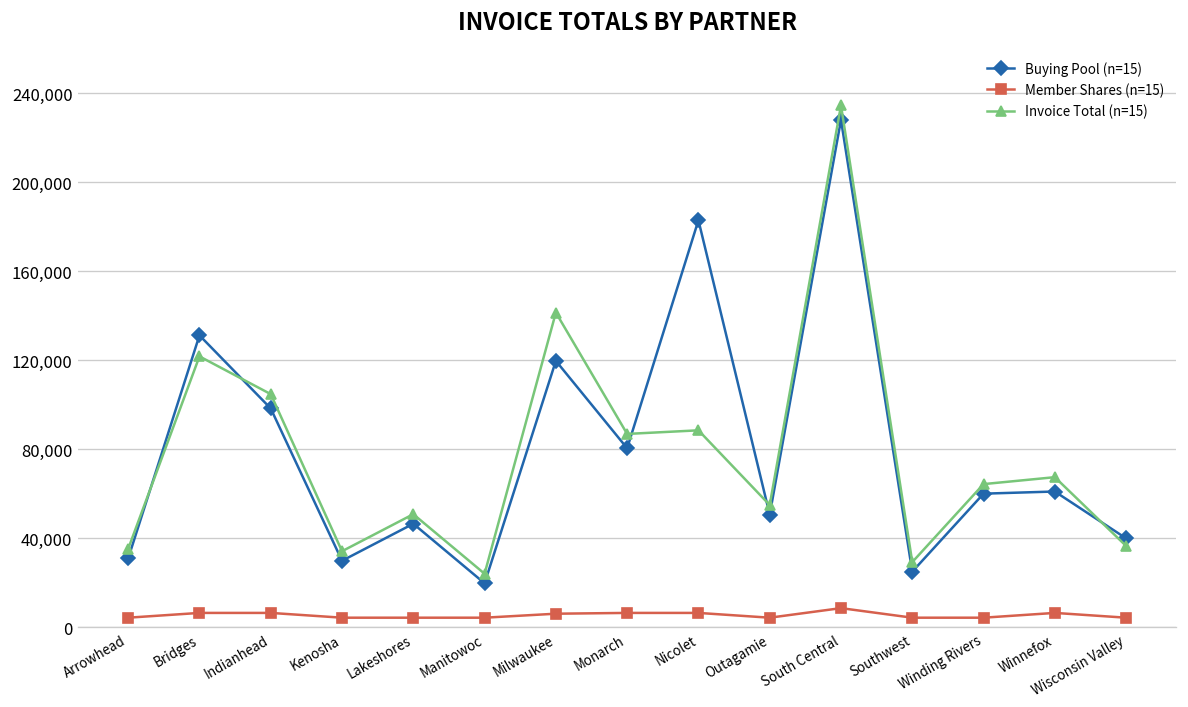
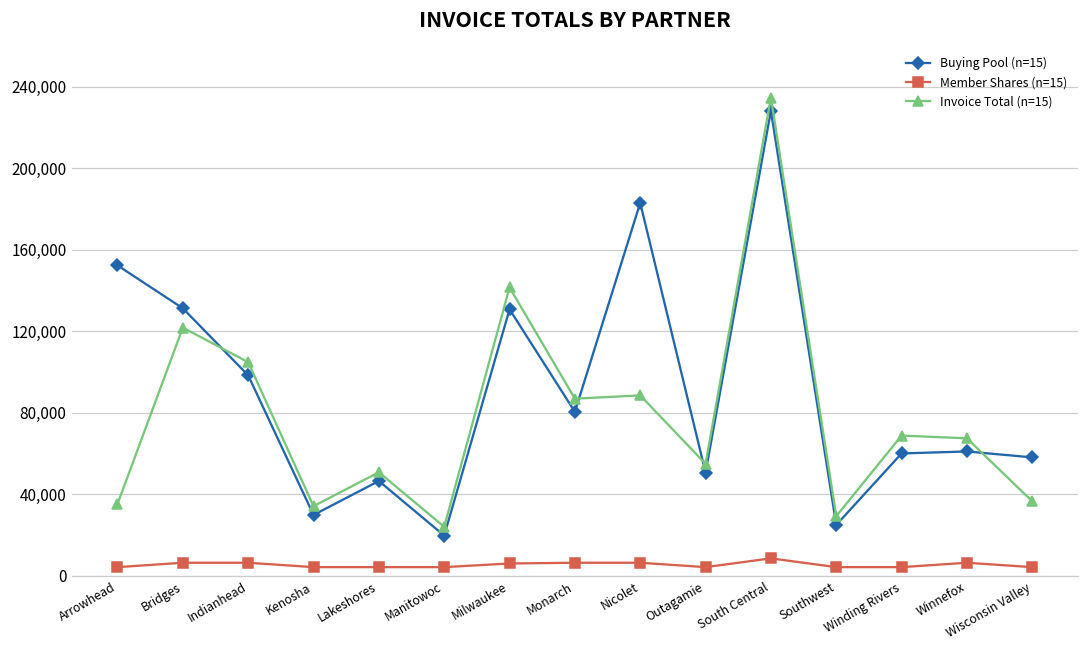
Buying Pool (n=15), Arrowhead: 31,000 -> 152,000
Buying Pool (n=15), Milwaukee: 120,000 -> 131,000
Invoice Total (n=15), Winding Rivers: 64,000 -> 69,000
Buying Pool (n=15), Wisconsin Valley: 40,000 -> 58,000
